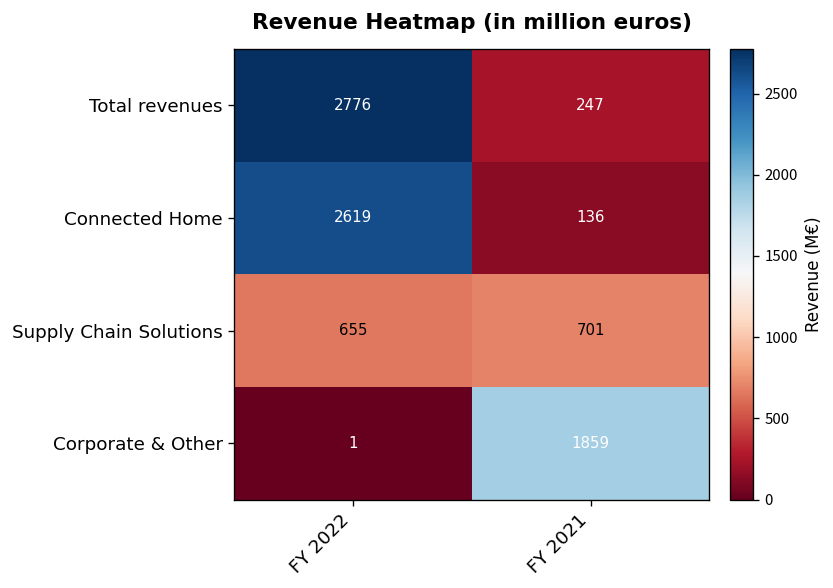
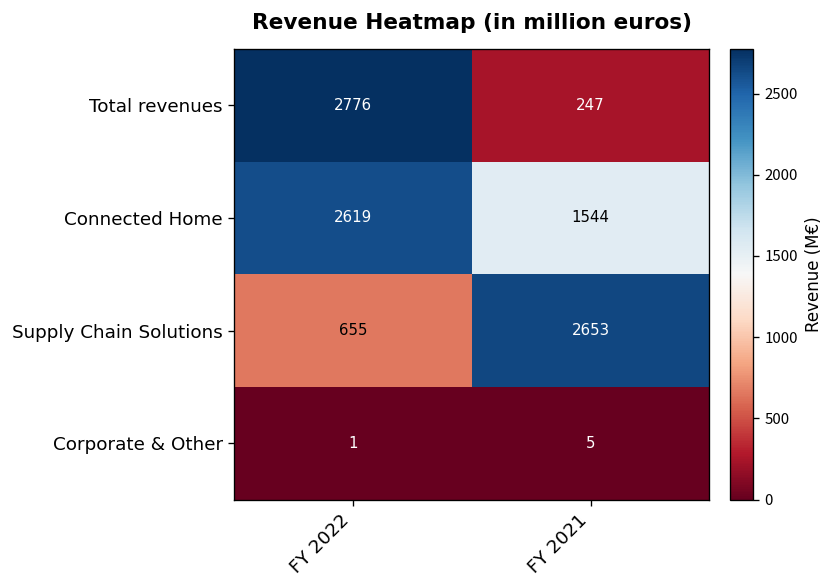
Connected Home, FY 2021: 136 -> 1544
Supply Chain Solutions, FY 2021: 701 -> 2653
Corporate & Other, FY 2021: 1859 -> 5
